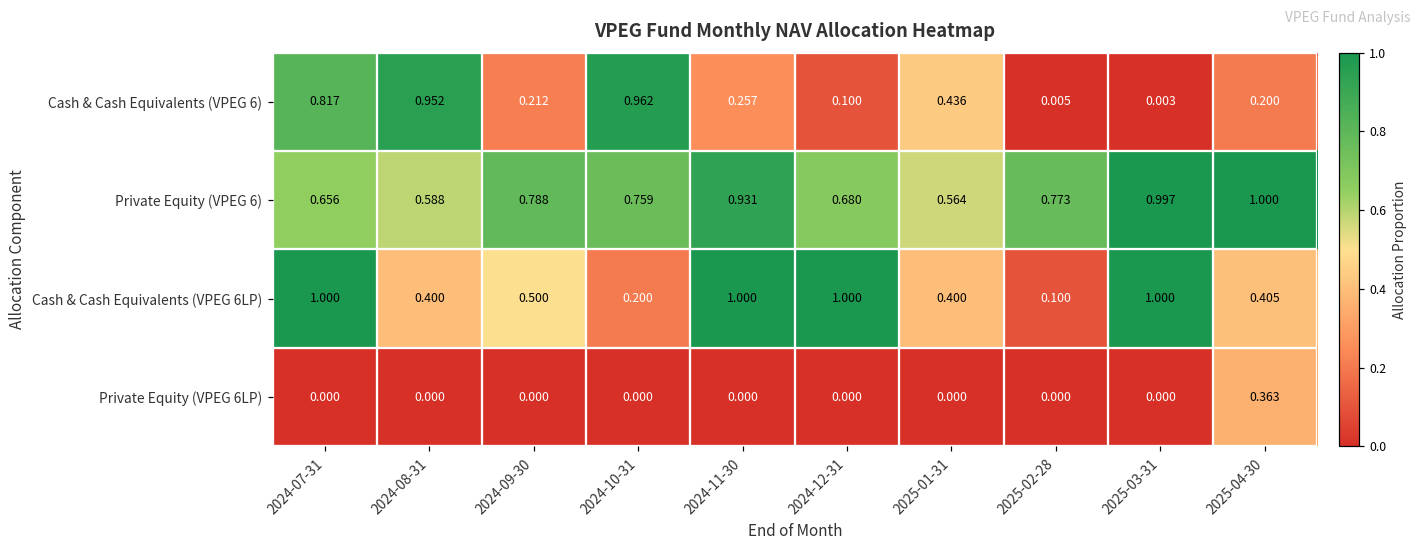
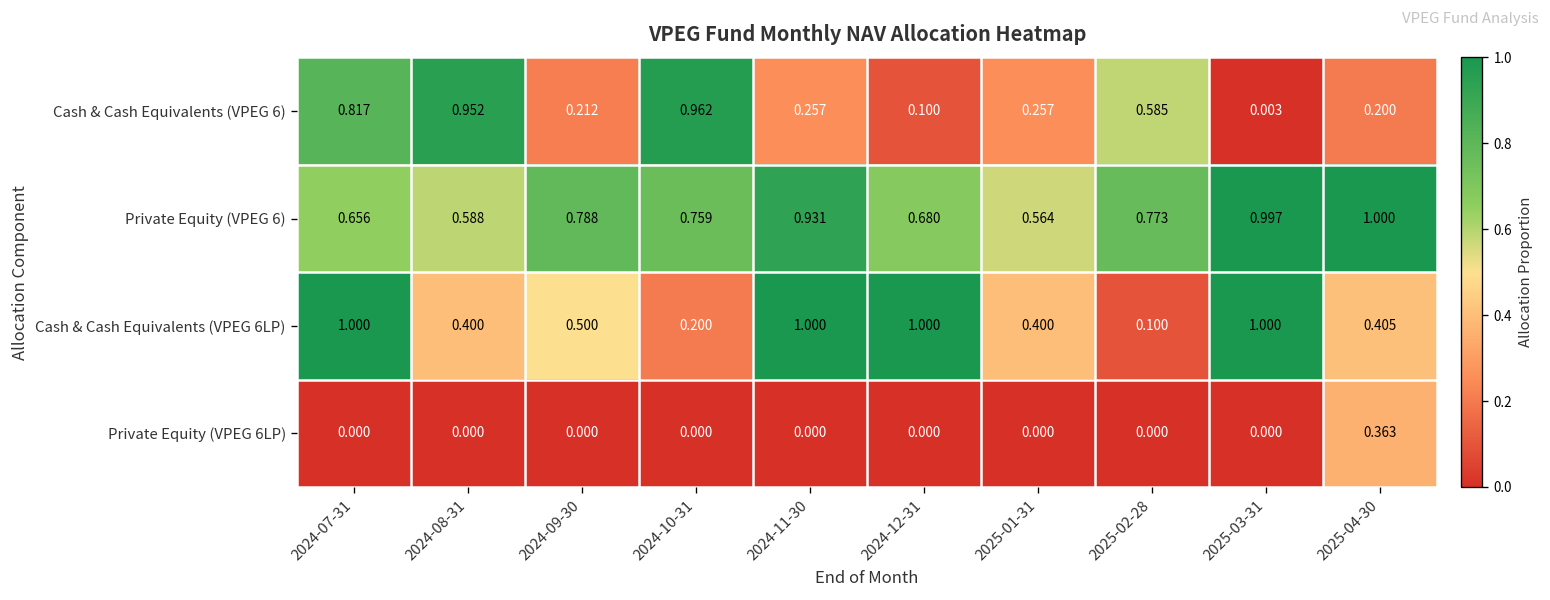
Cash & Cash Equivalents (VPEG 6), 2025-01-31: 0.436 -> 0.257
Cash & Cash Equivalents (VPEG 6), 2025-02-28: 0.005 -> 0.585
